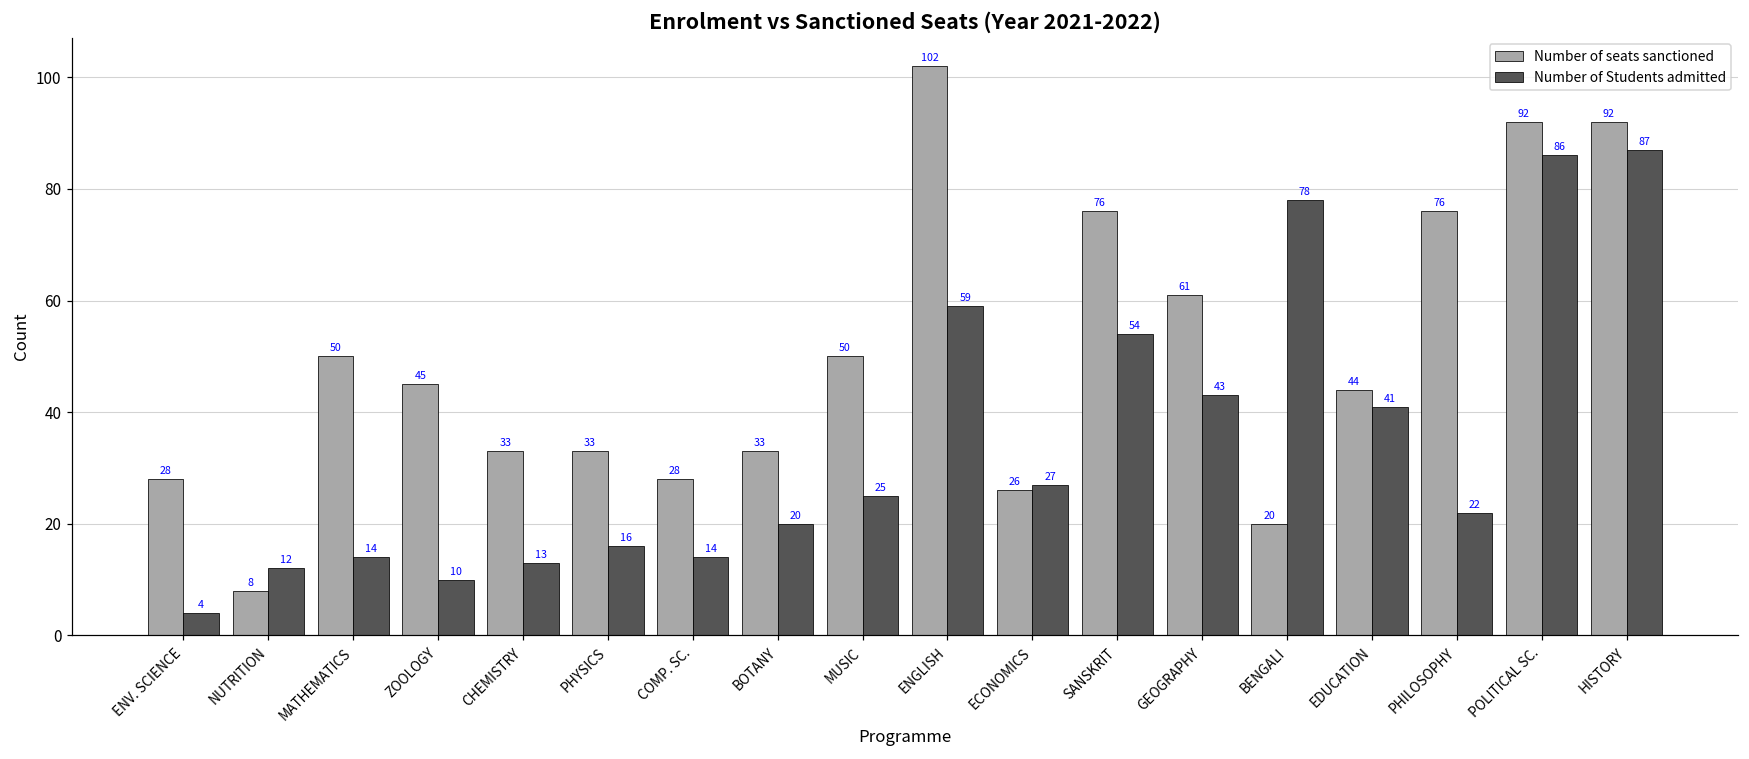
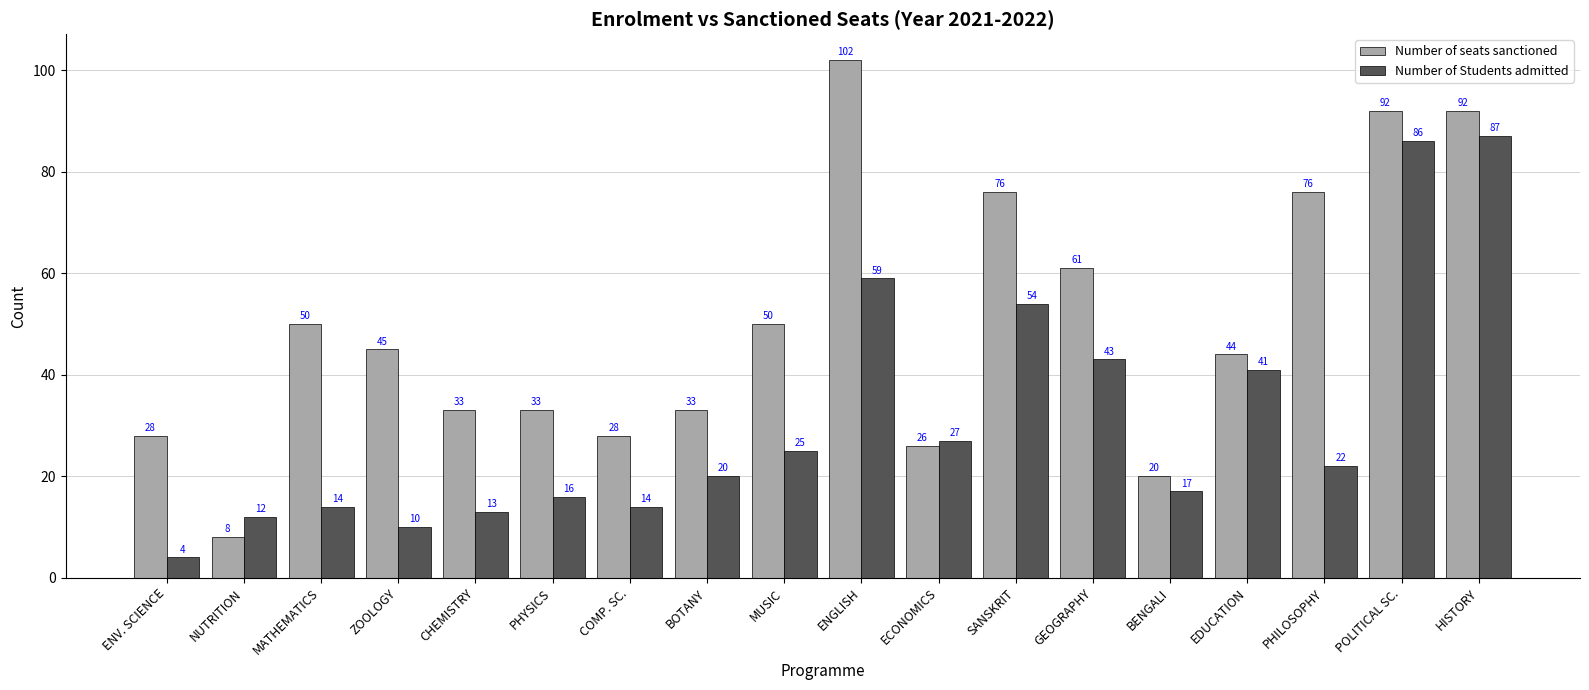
Number of Students admitted, BENGALI: 78 -> 17
